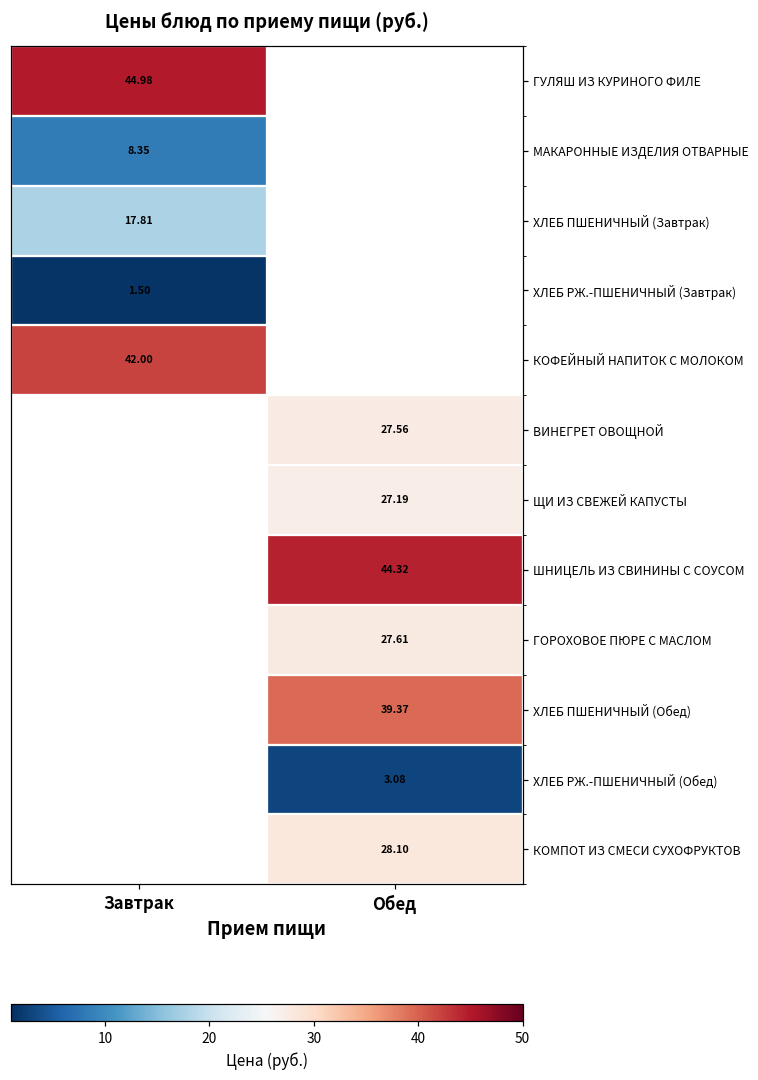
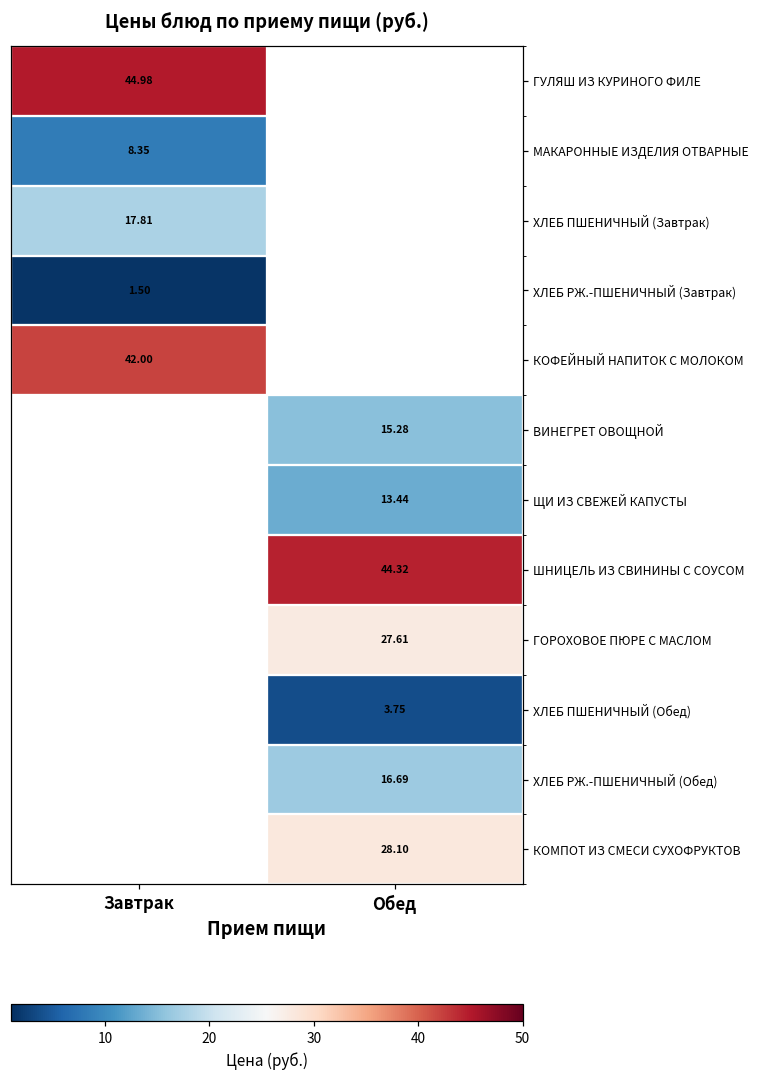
ВИНЕГРЕТ ОВОЩНОЙ, Обед: 27.56 -> 15.28
ЩИ ИЗ СВЕЖЕЙ КАПУСТЫ, Обед: 27.19 -> 13.44
ХЛЕБ ПШЕНИЧНЫЙ (Обед), Обед: 39.37 -> 3.75
ХЛЕБ РЖ.-ПШЕНИЧНЫЙ (Обед), Обед: 3.08 -> 16.69
